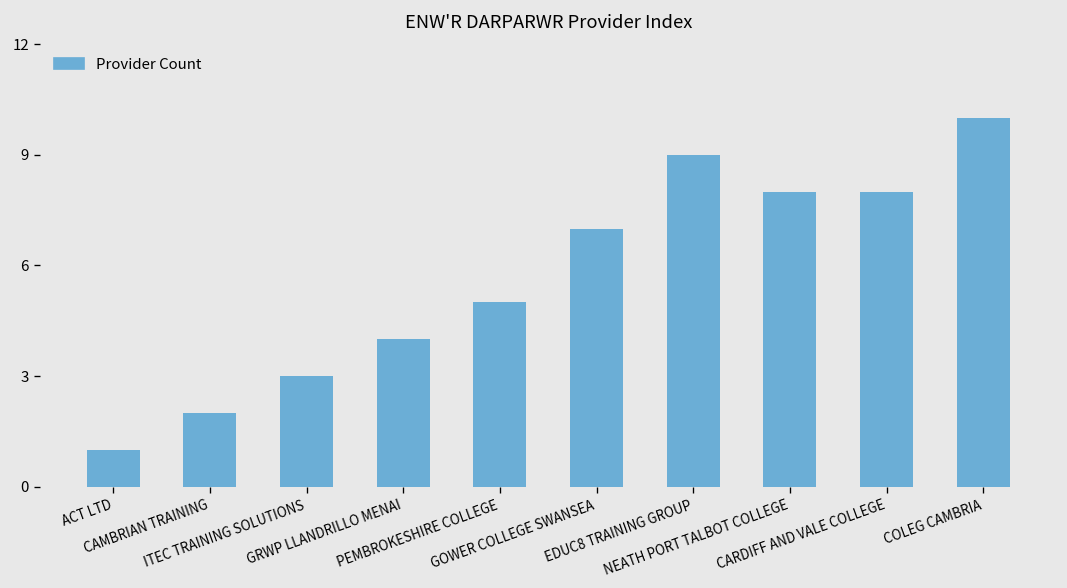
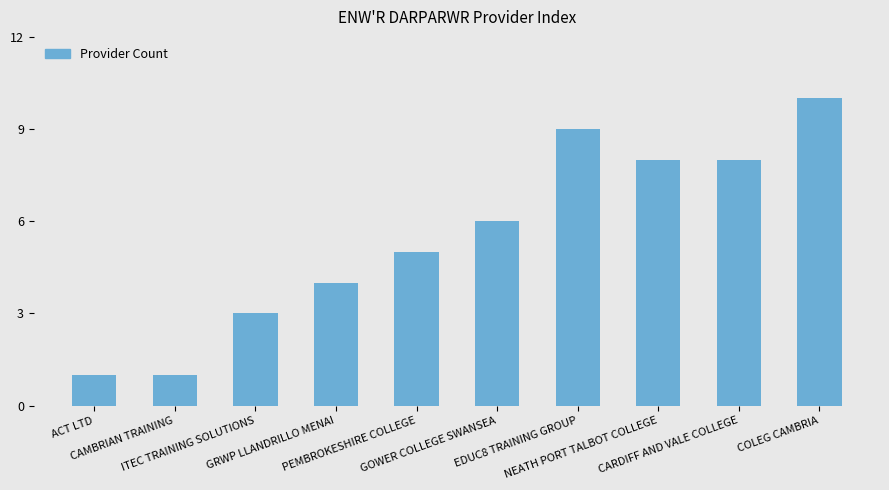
CAMBRIAN TRAINING: 2 -> 1
GOWER COLLEGE SWANSEA: 7 -> 6
